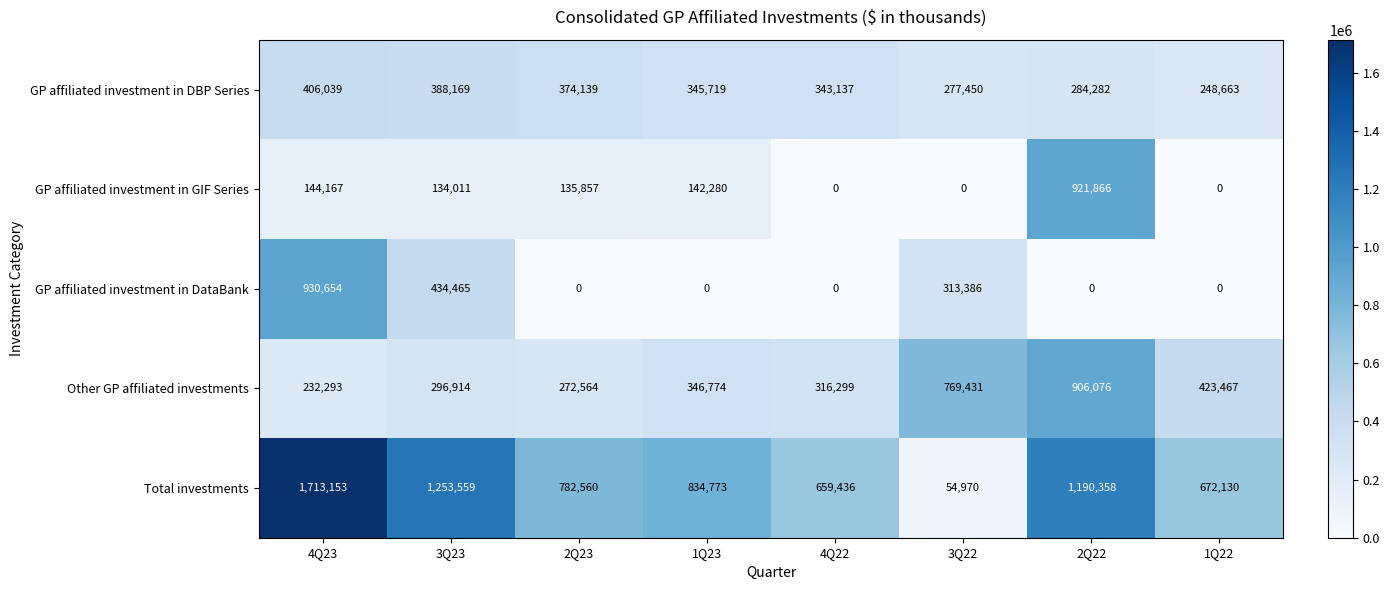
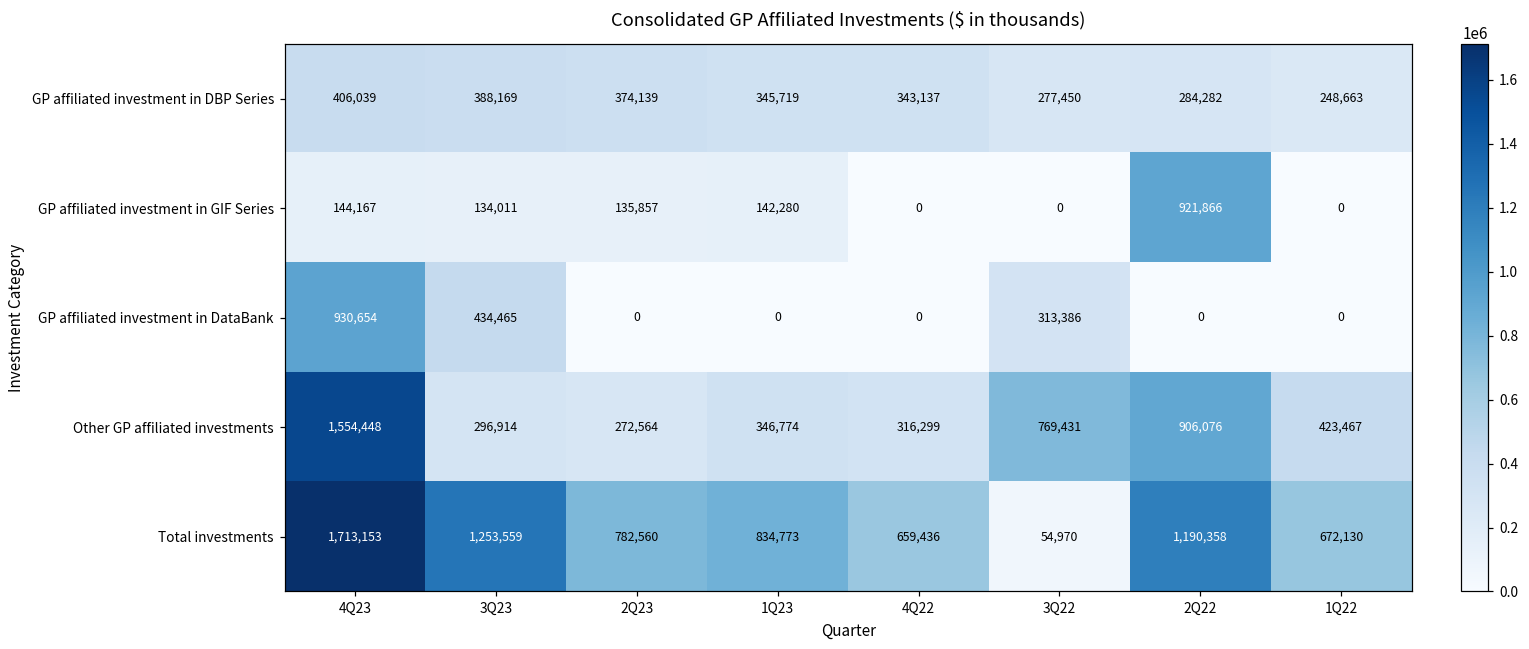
Other GP affiliated investments, 4Q23: 232,293 -> 1,554,448
